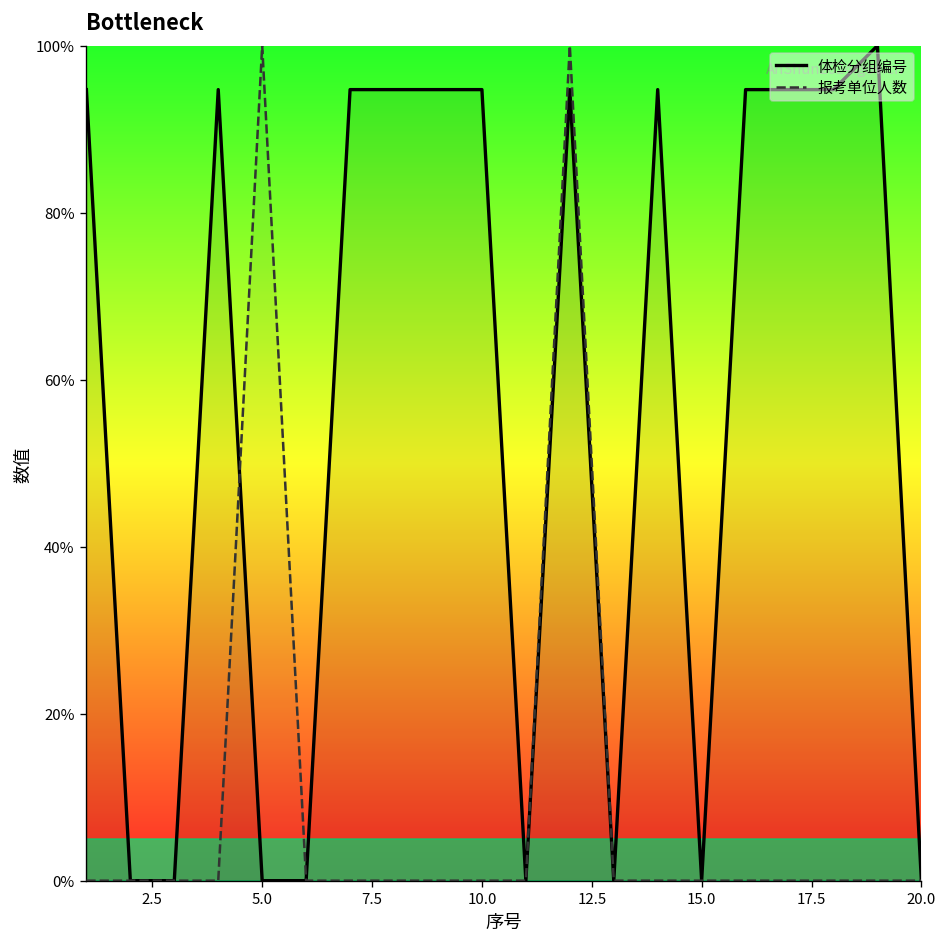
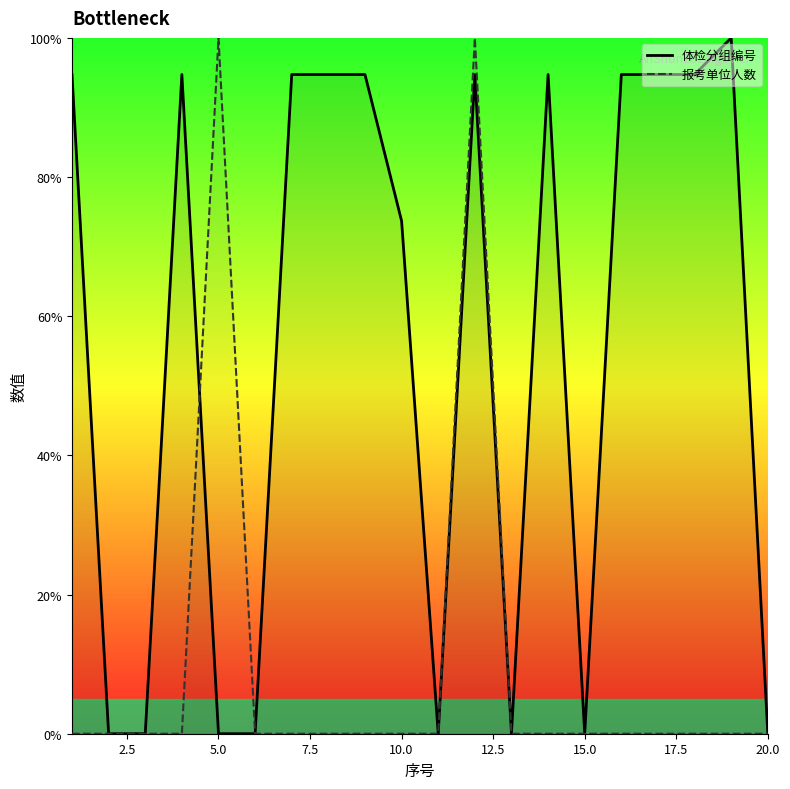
体检分组编号, 10.0: 95% -> 74%
